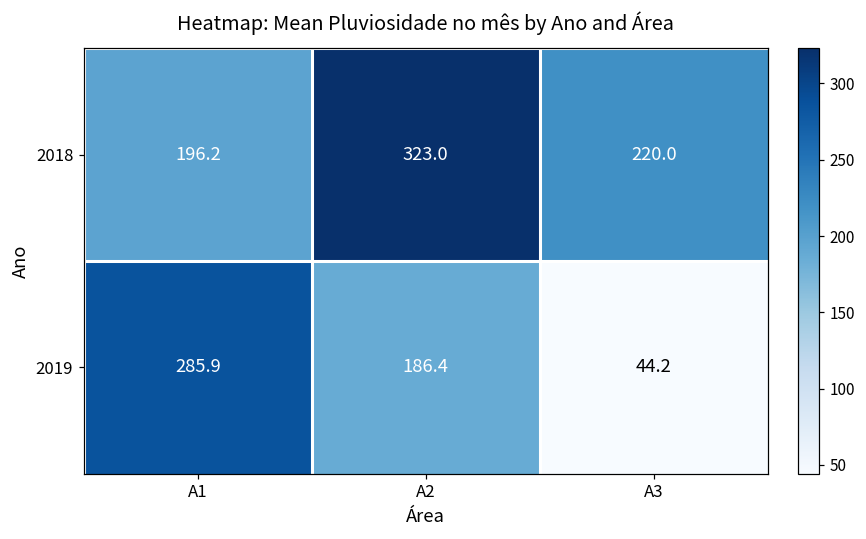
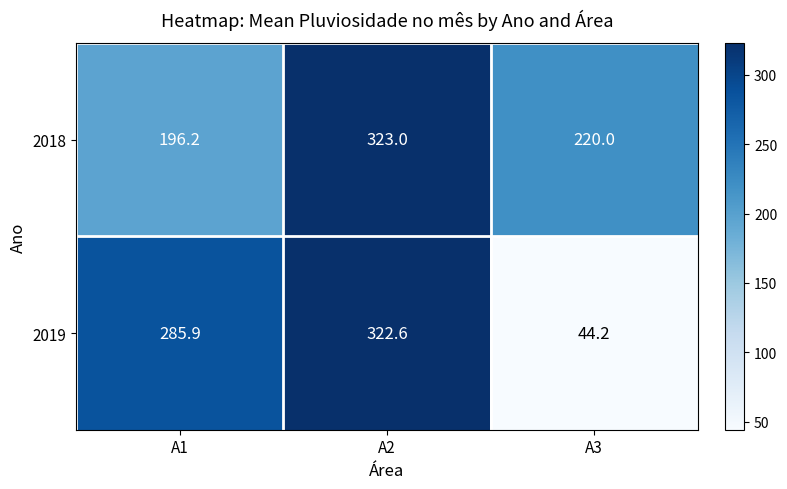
2019, A2: 186.4 -> 322.6
